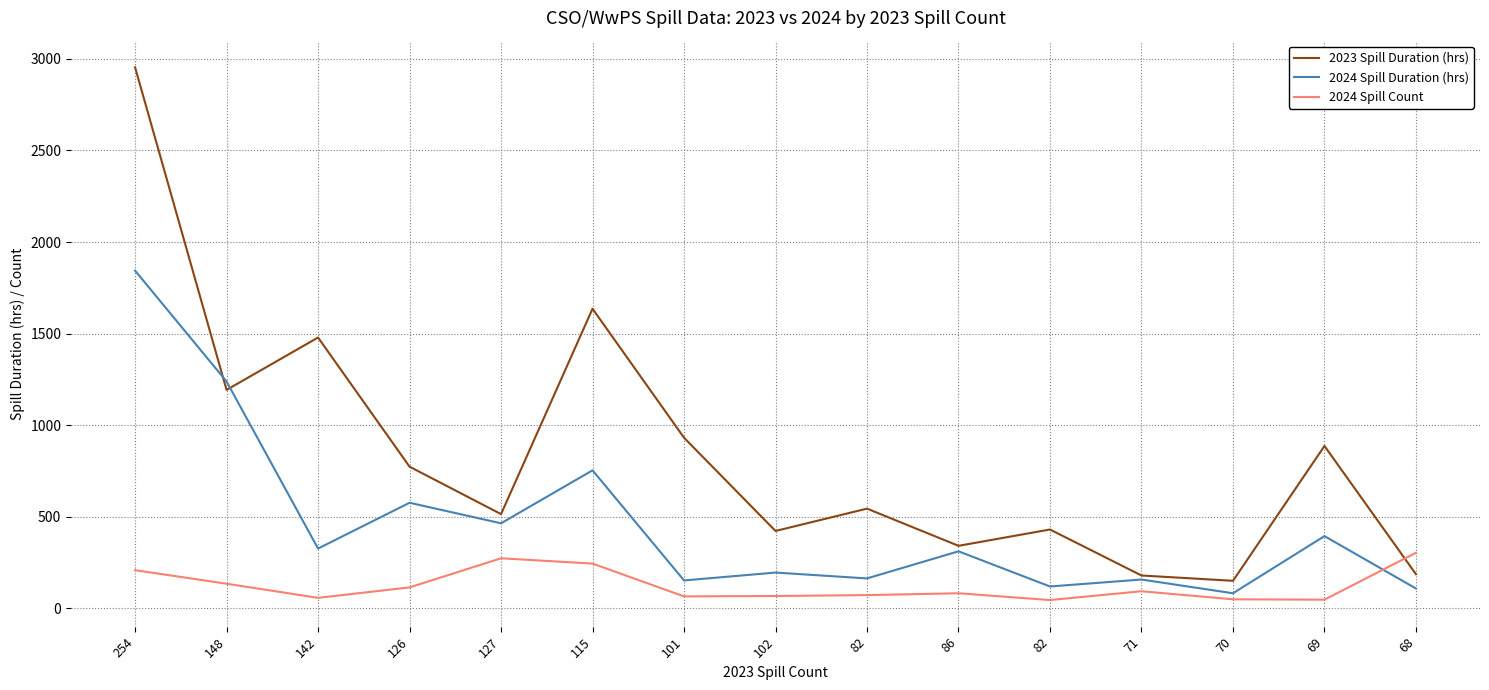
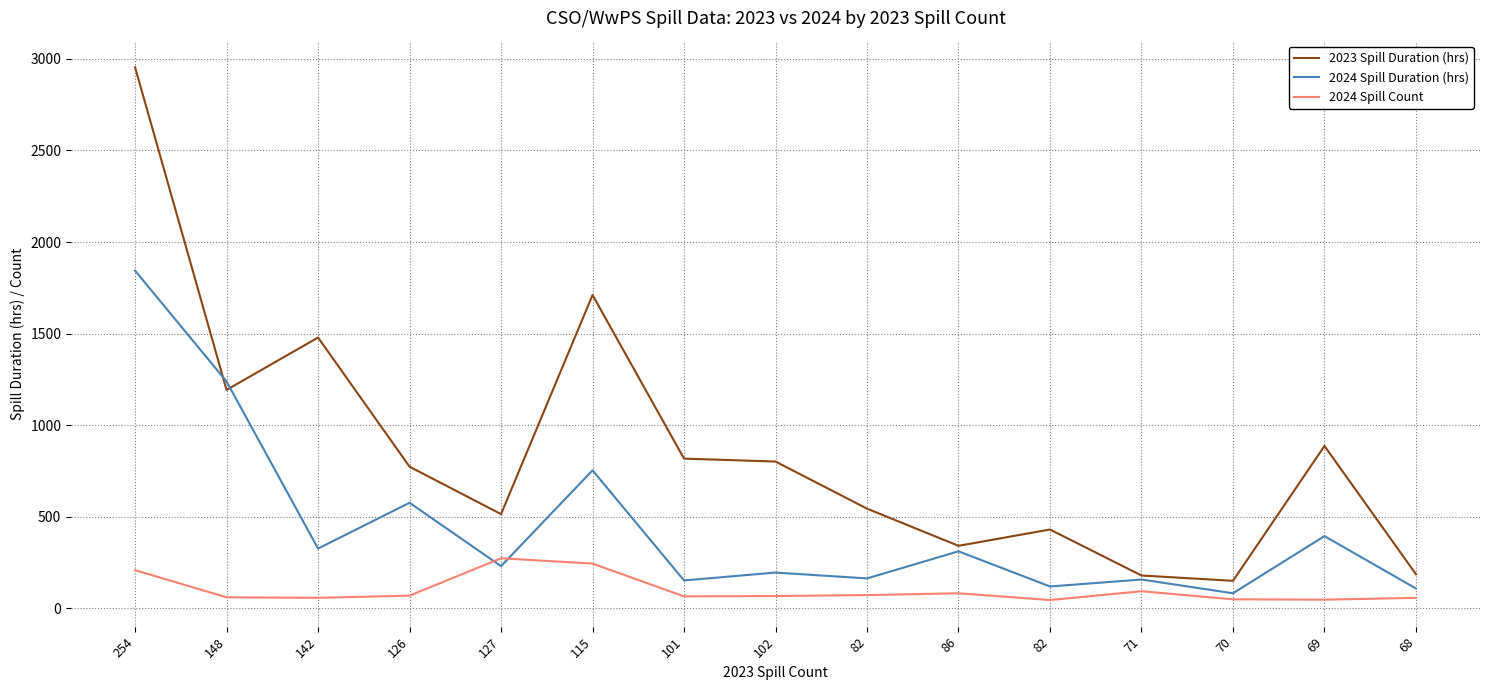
2024 Spill Count, 148: 140 -> 60
2024 Spill Count, 126: 120 -> 70
2024 Spill Duration (hrs), 127: 470 -> 230
2023 Spill Duration (hrs), 115: 1640 -> 1710
2023 Spill Duration (hrs), 101: 930 -> 820
2023 Spill Duration (hrs), 102: 420 -> 800
2024 Spill Count, 68: 300 -> 60
